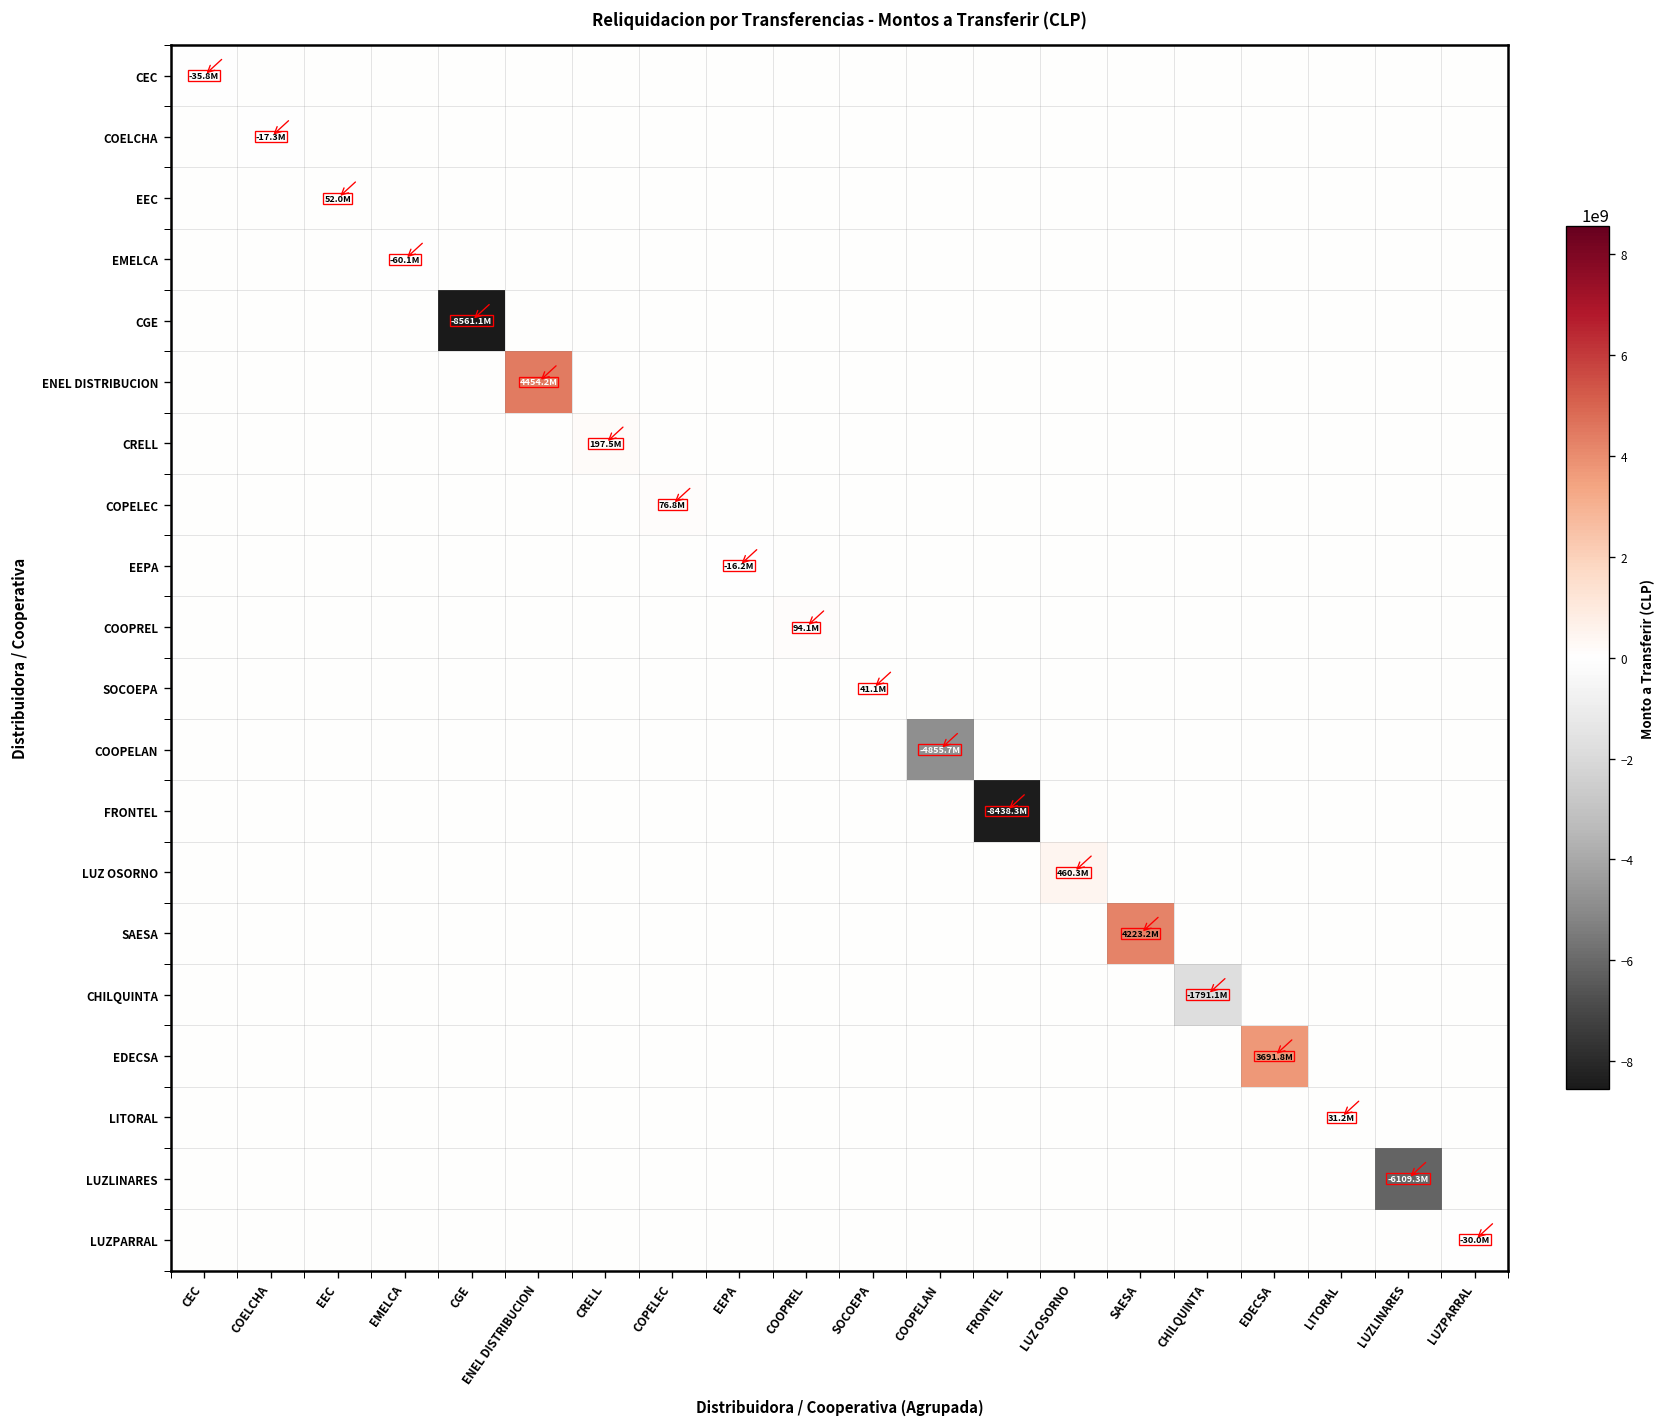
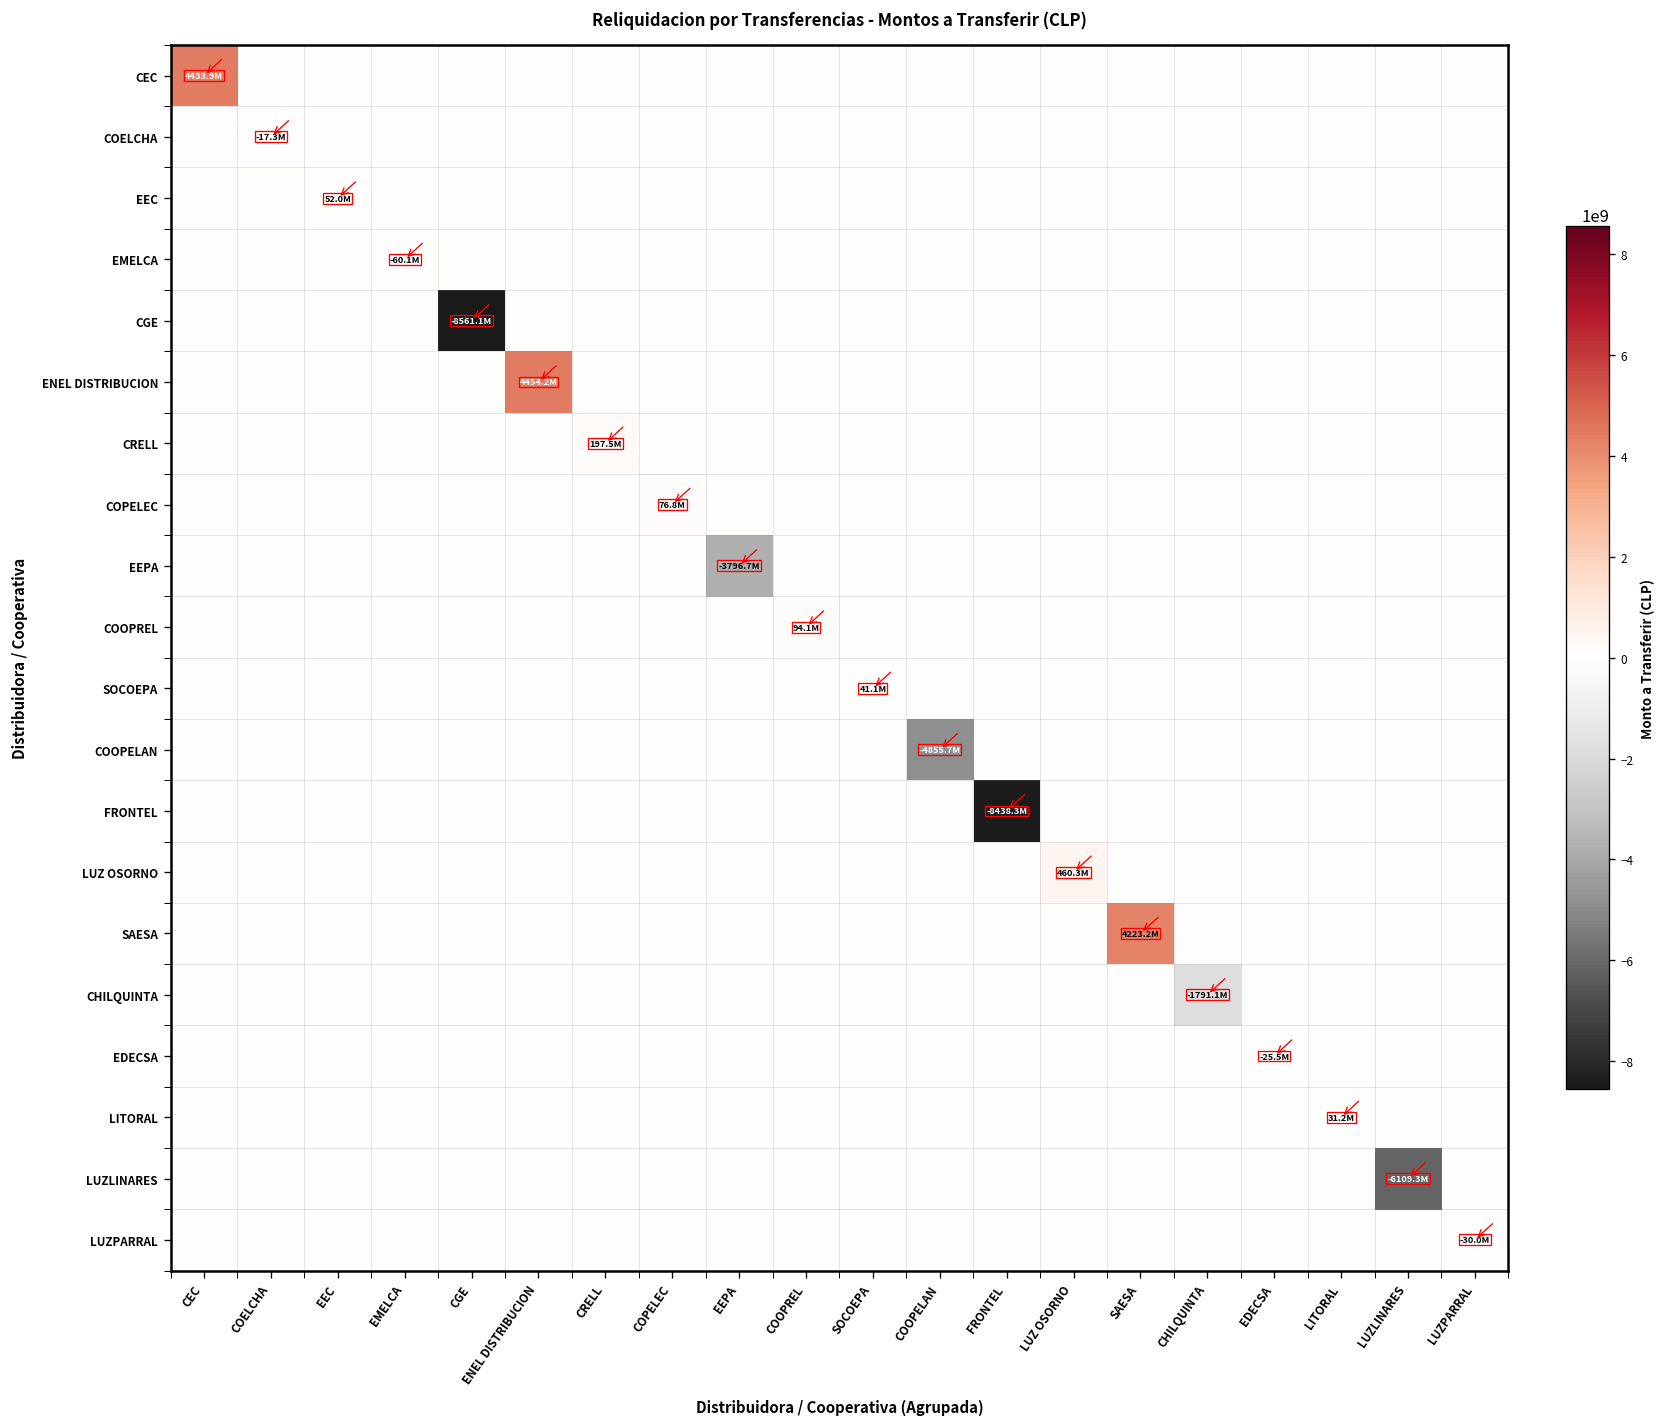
CEC, CEC: -35.8M -> 4433.9M
EEPA, EEPA: -16.2M -> -3796.7M
EDECSA, EDECSA: 3691.8M -> -25.5M
